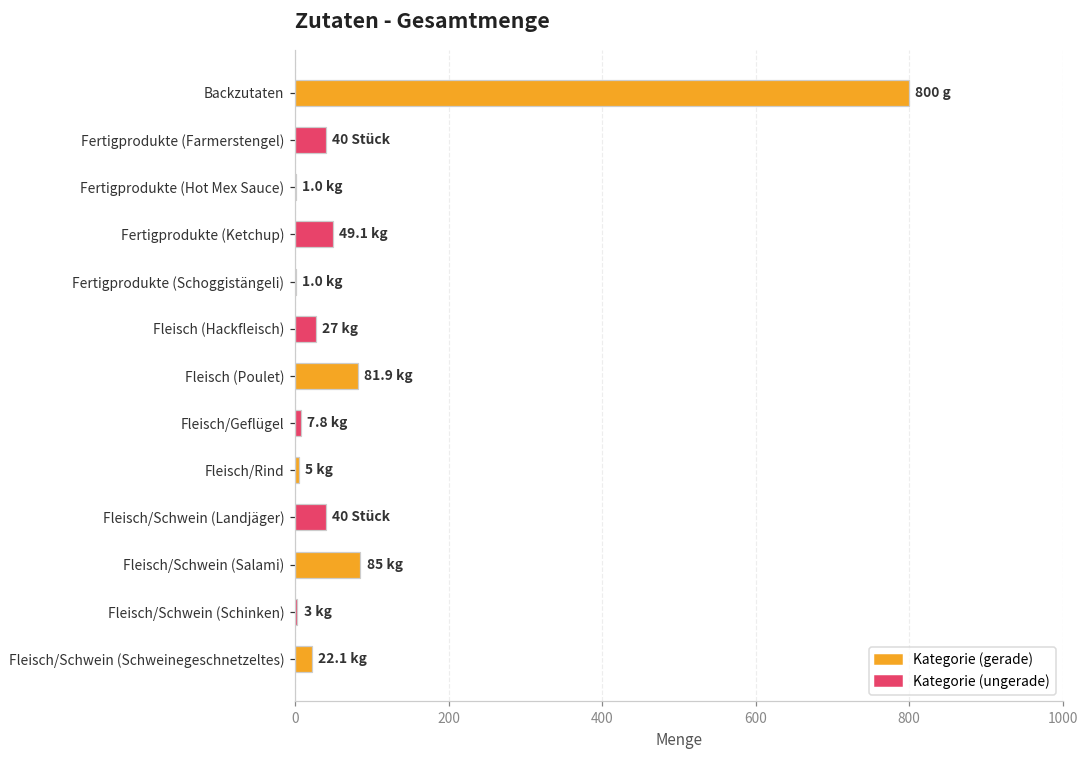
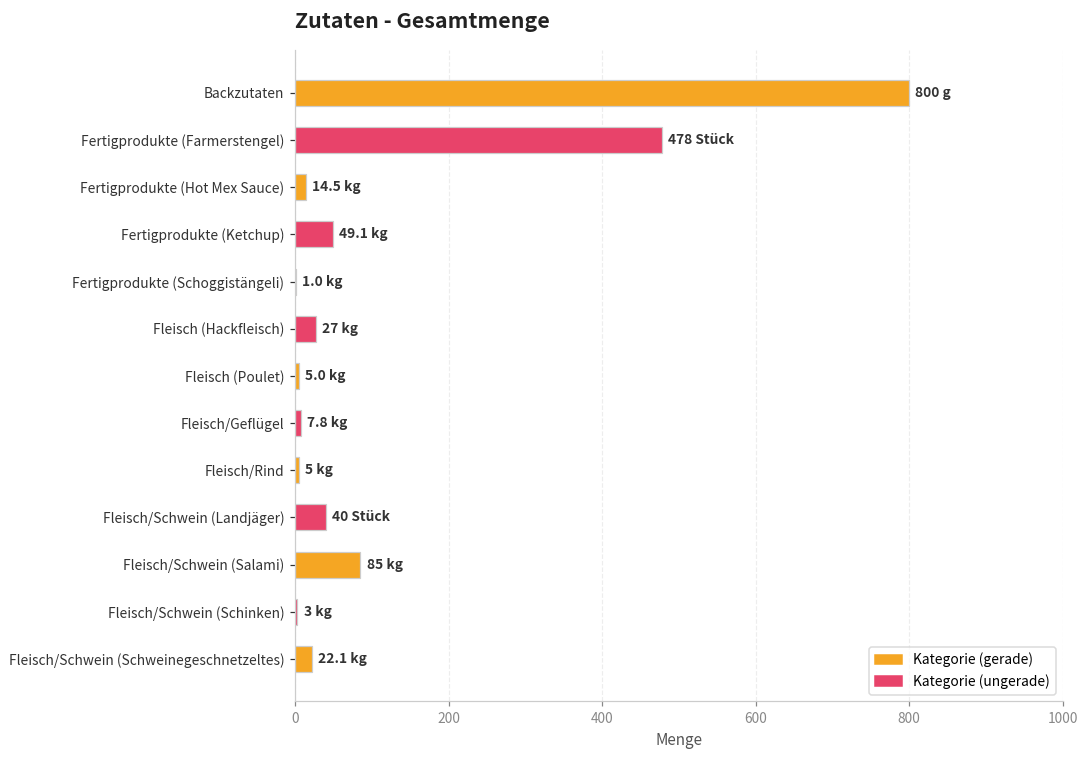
Fertigprodukte (Farmerstengel): 40 -> 478
Fertigprodukte (Hot Mex Sauce): 1.0 -> 14.5
Fleisch (Poulet): 81.9 -> 5.0
